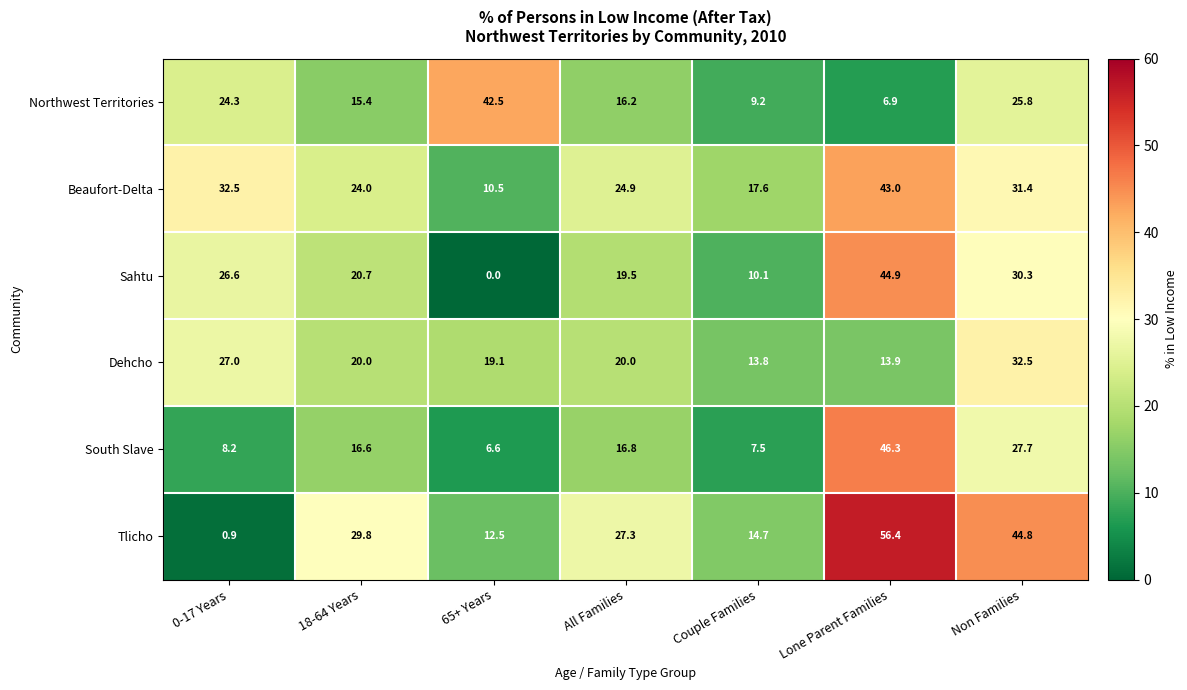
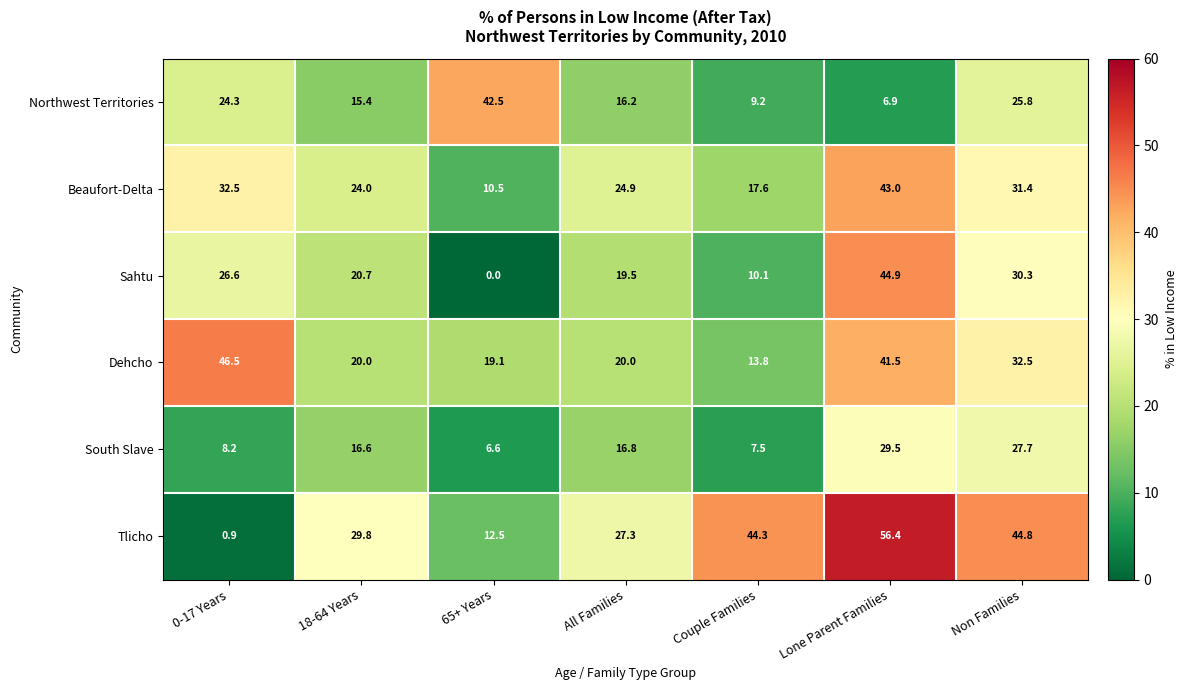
Dehcho, 0-17 Years: 27.0 -> 46.5
Dehcho, Lone Parent Families: 13.9 -> 41.5
South Slave, Lone Parent Families: 46.3 -> 29.5
Tlicho, Couple Families: 14.7 -> 44.3
